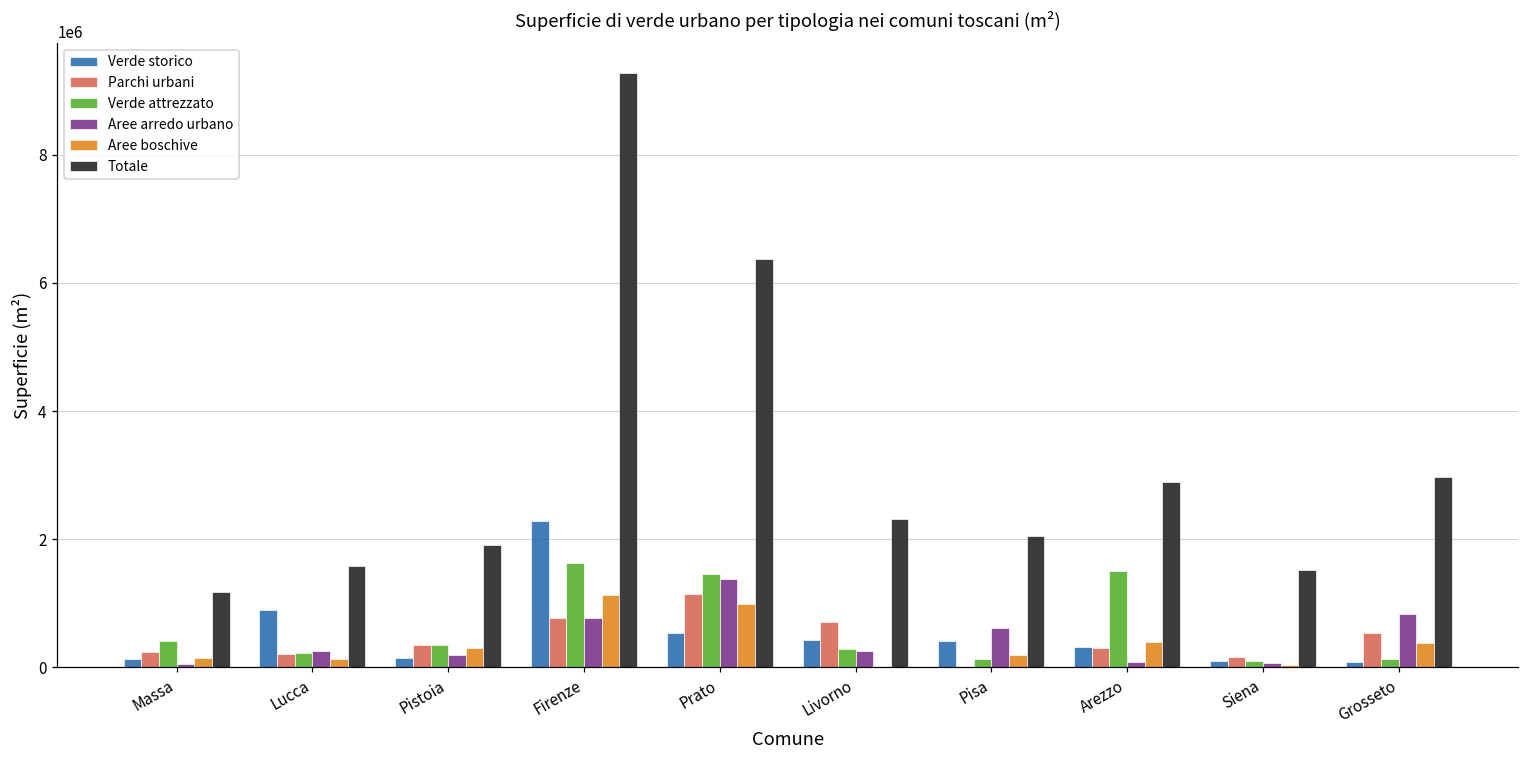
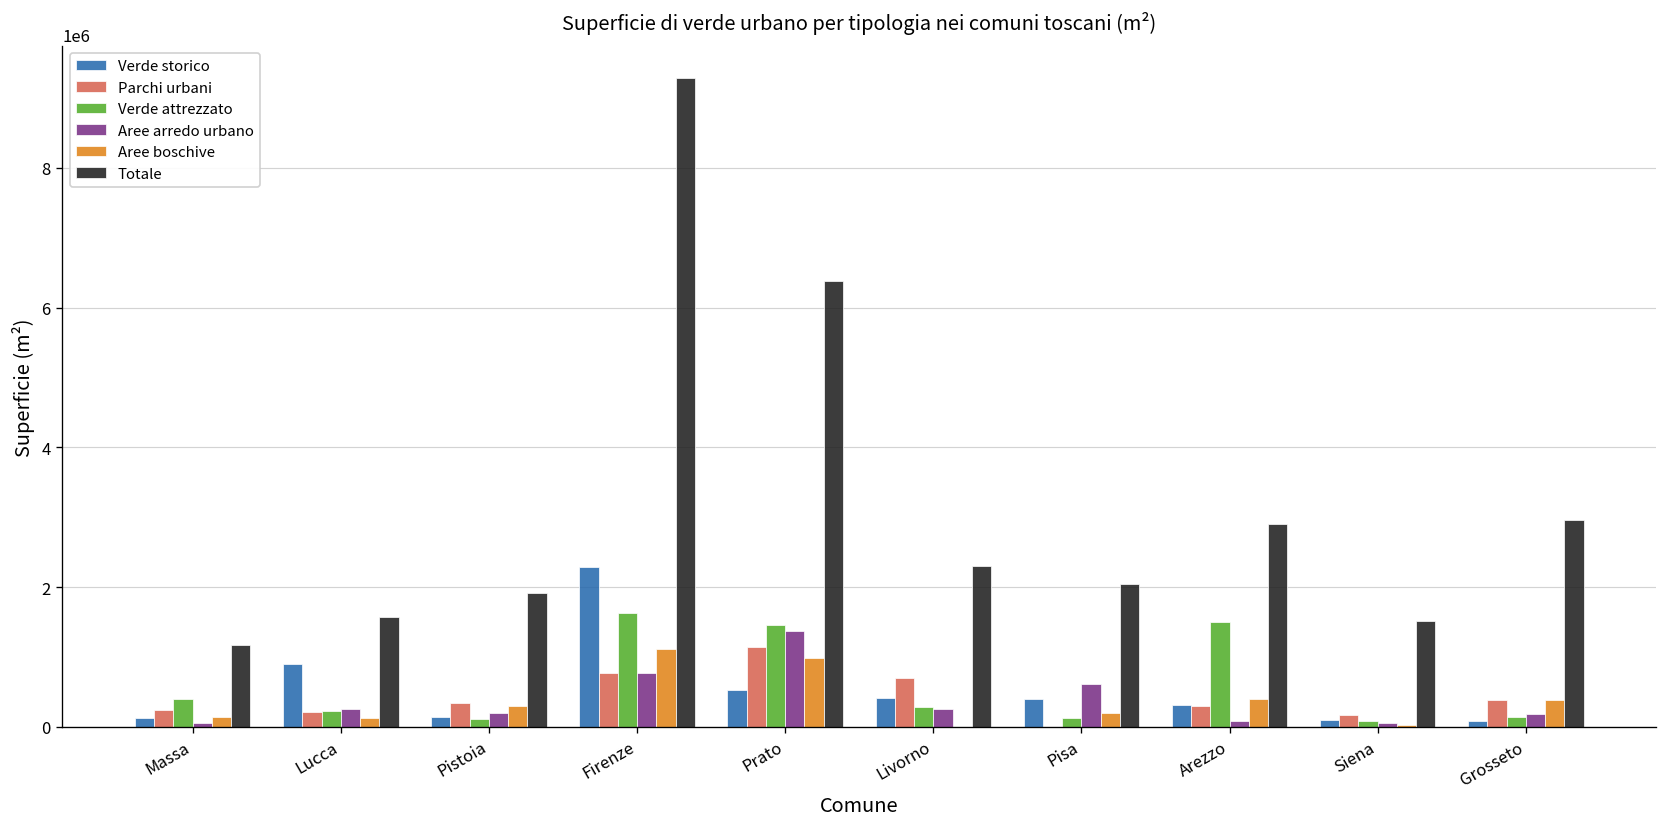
Verde attrezzato, Pistoia: 400000 -> 100000
Parchi urbani, Grosseto: 500000 -> 400000
Aree arredo urbano, Grosseto: 800000 -> 200000
